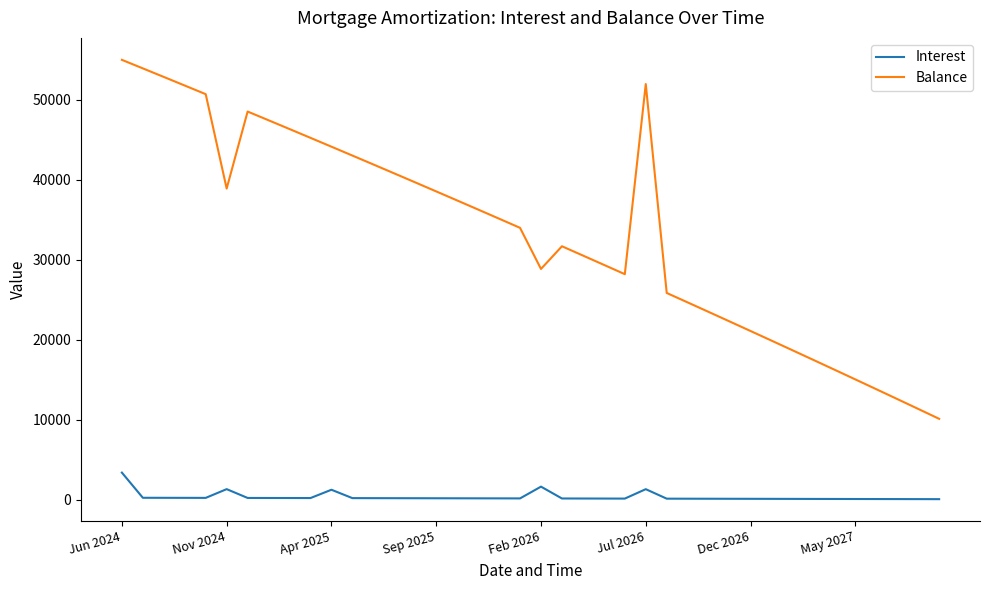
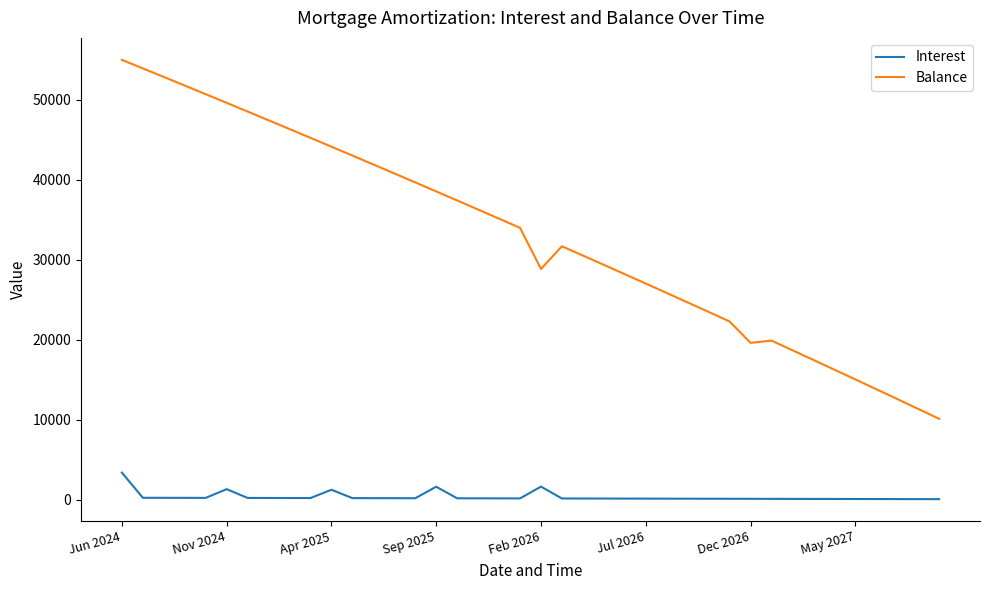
Balance, Nov 2024: 39000 -> 50000
Interest, Sep 2025: 0 -> 2000
Interest, Jul 2026: 1000 -> 0
Balance, Jul 2026: 52000 -> 27000
Balance, Dec 2026: 21000 -> 20000
